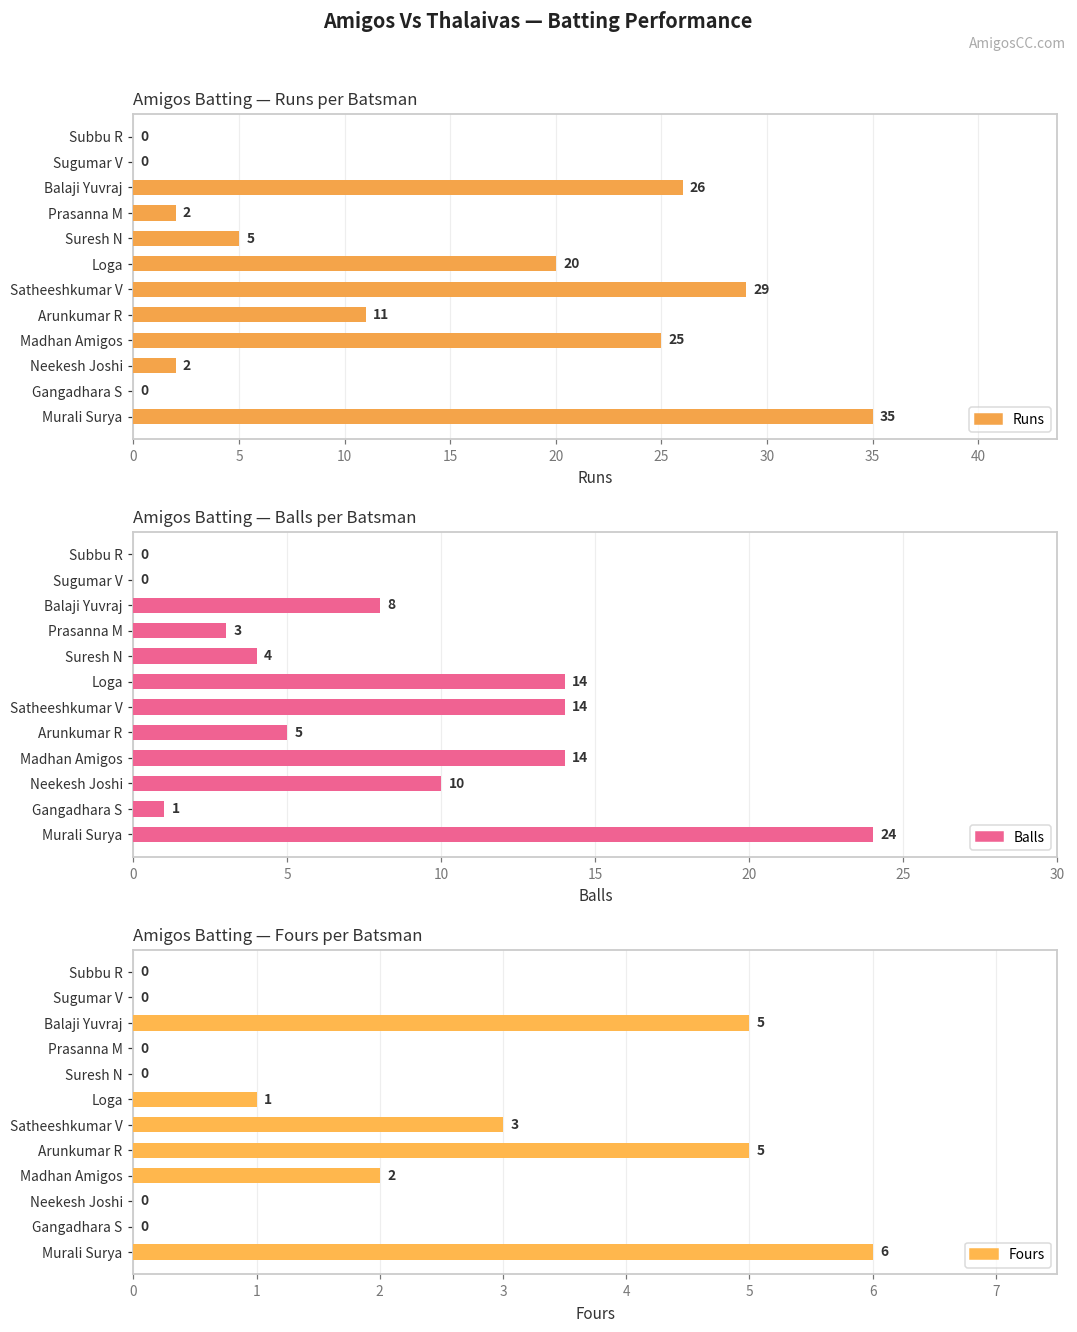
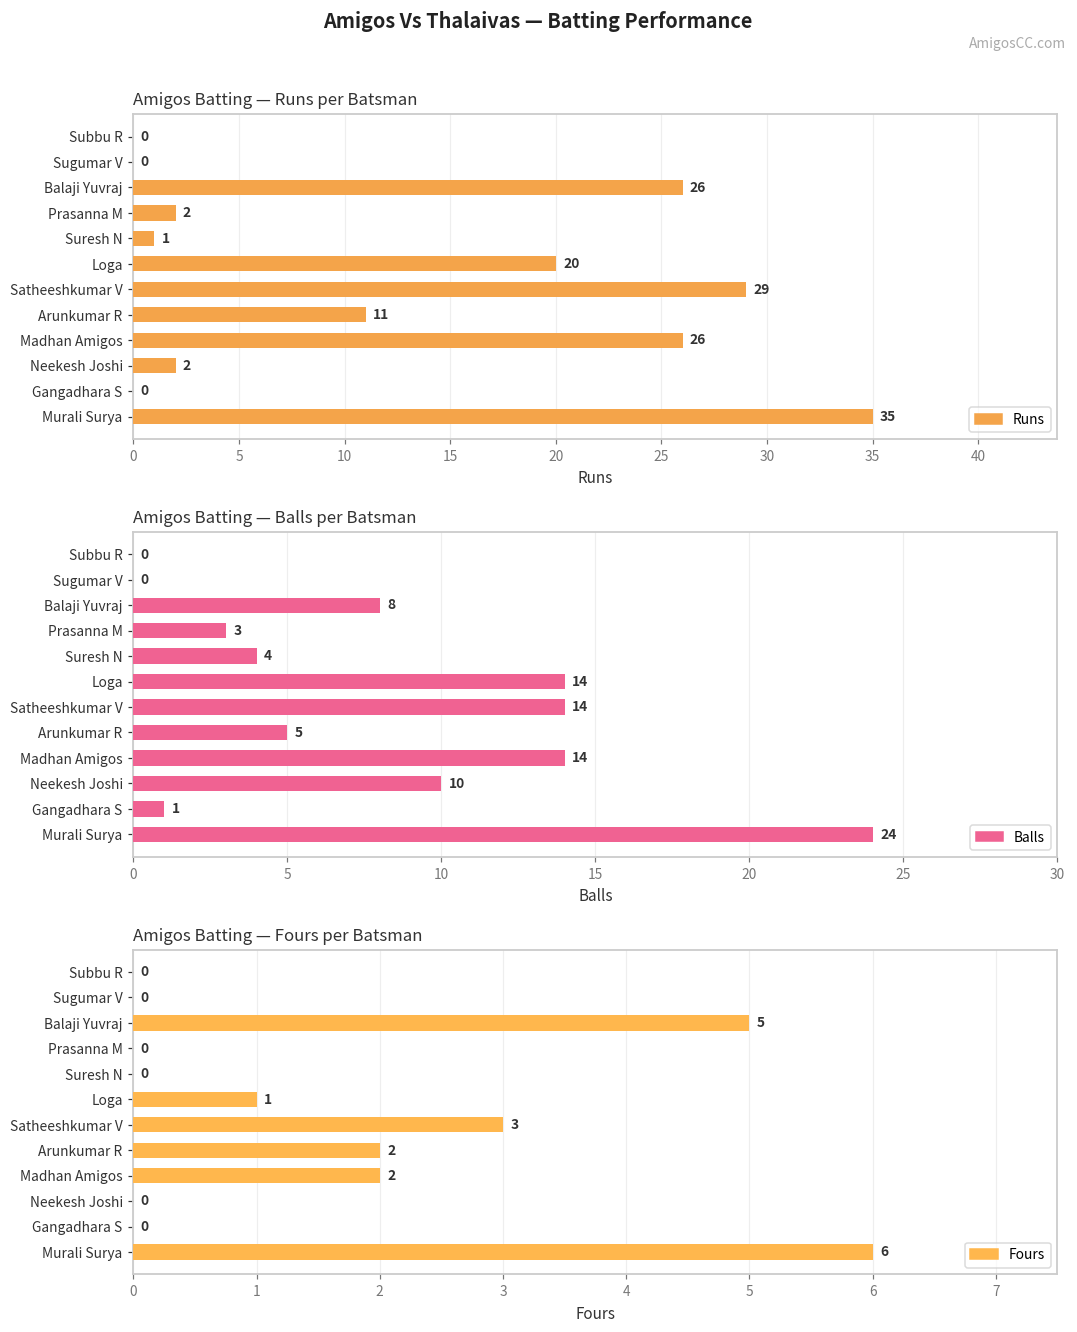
Amigos Batting — Runs per Batsman, Suresh N: 5 -> 1
Amigos Batting — Runs per Batsman, Madhan Amigos: 25 -> 26
Amigos Batting — Fours per Batsman, Arunkumar R: 5 -> 2
